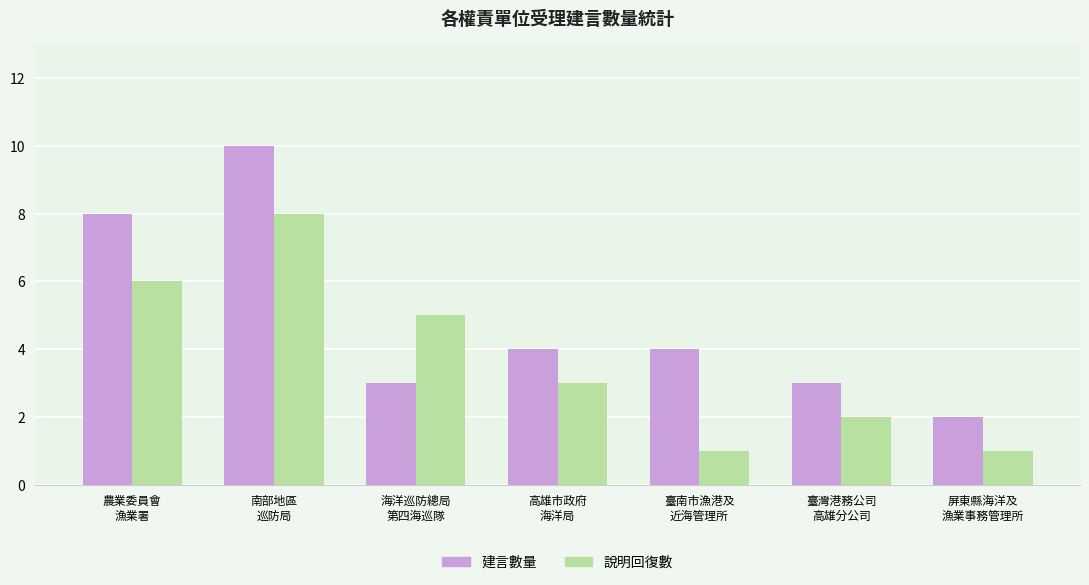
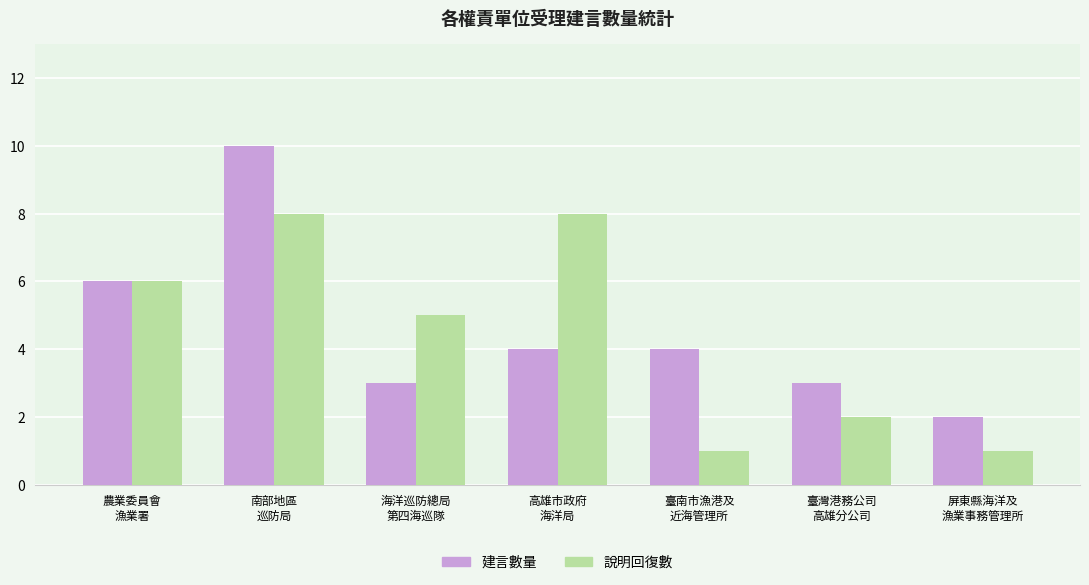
建言數量, 農業委員會 漁業署: 8 -> 6
說明回復數, 高雄市政府 海洋局: 3 -> 8
